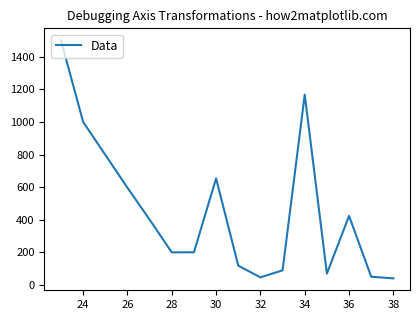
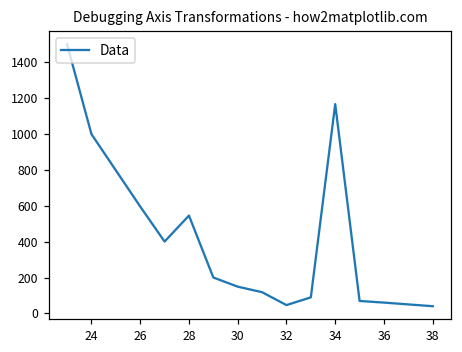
28: 200 -> 550
30: 650 -> 150
36: 420 -> 60
